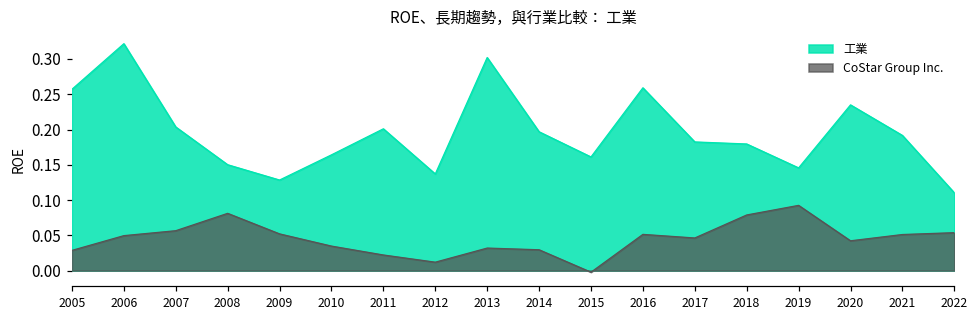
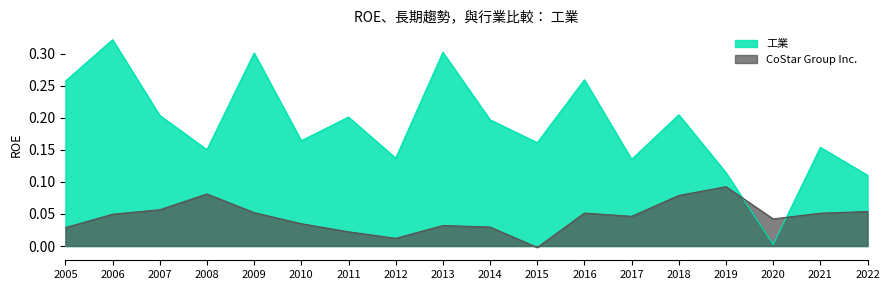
工業, 2009: 0.13 -> 0.30
工業, 2017: 0.18 -> 0.14
工業, 2018: 0.18 -> 0.20
工業, 2019: 0.15 -> 0.11
工業, 2020: 0.23 -> 0.00
工業, 2021: 0.19 -> 0.15
